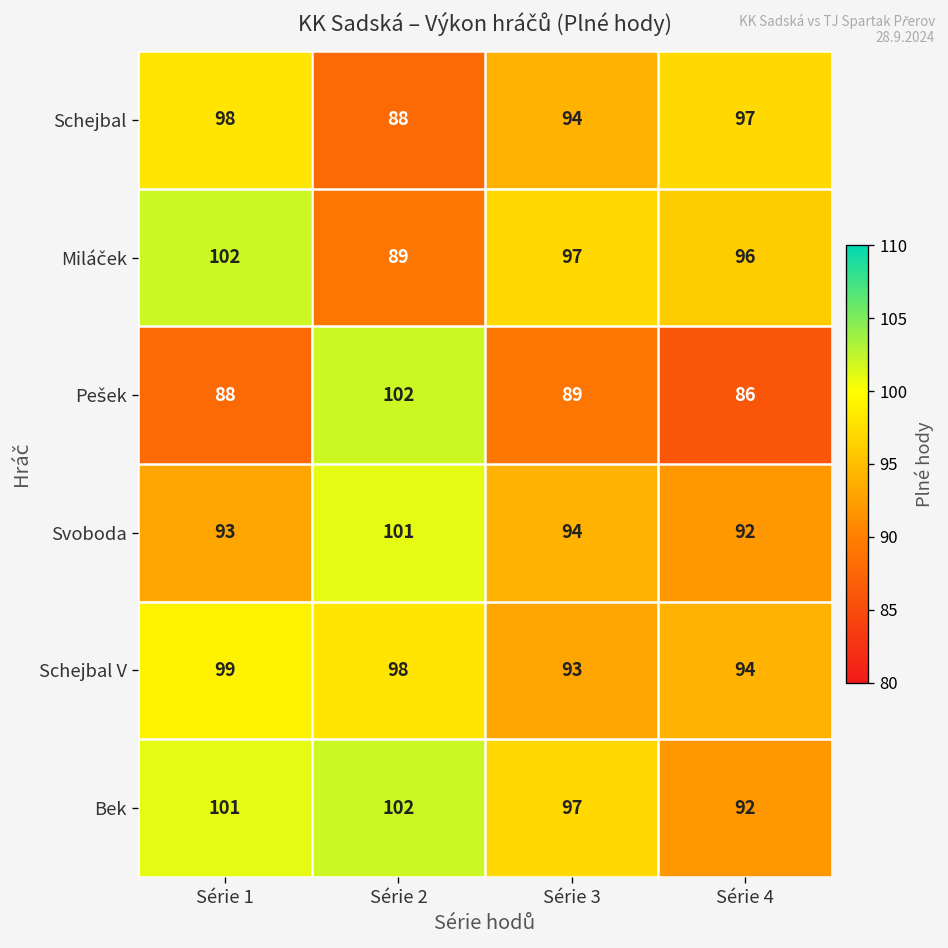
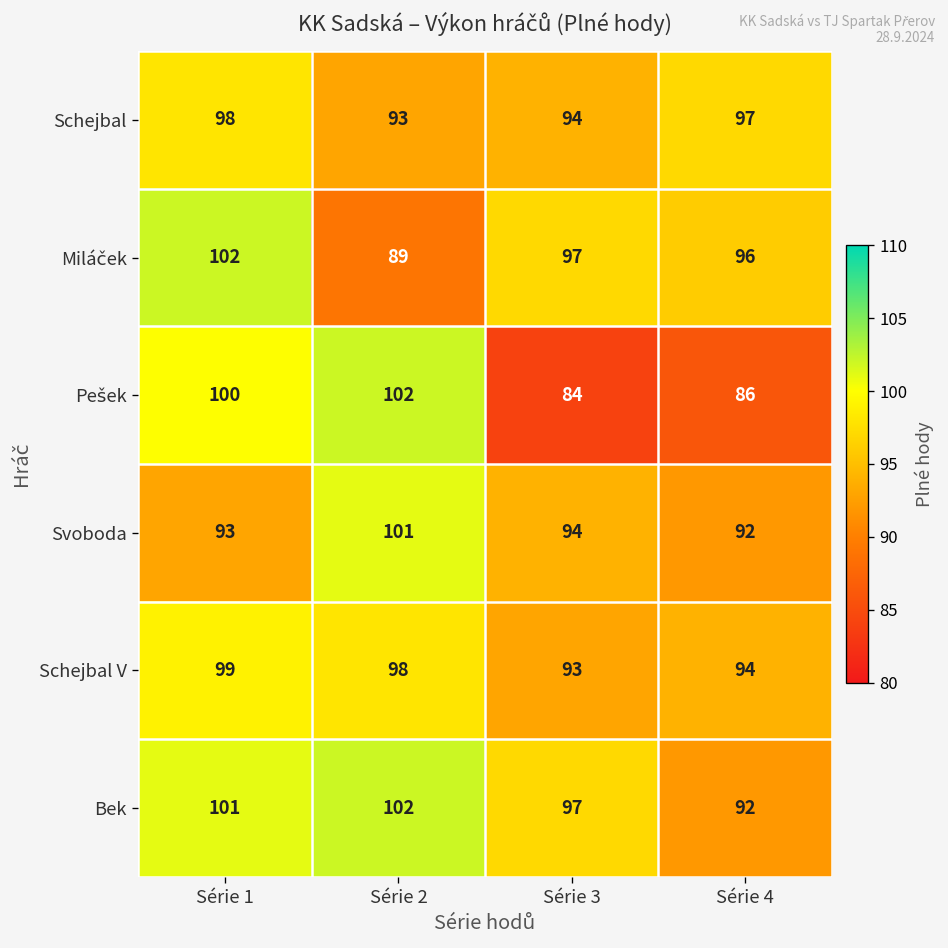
Schejbal, Série 2: 88 -> 93
Pešek, Série 1: 88 -> 100
Pešek, Série 3: 89 -> 84
